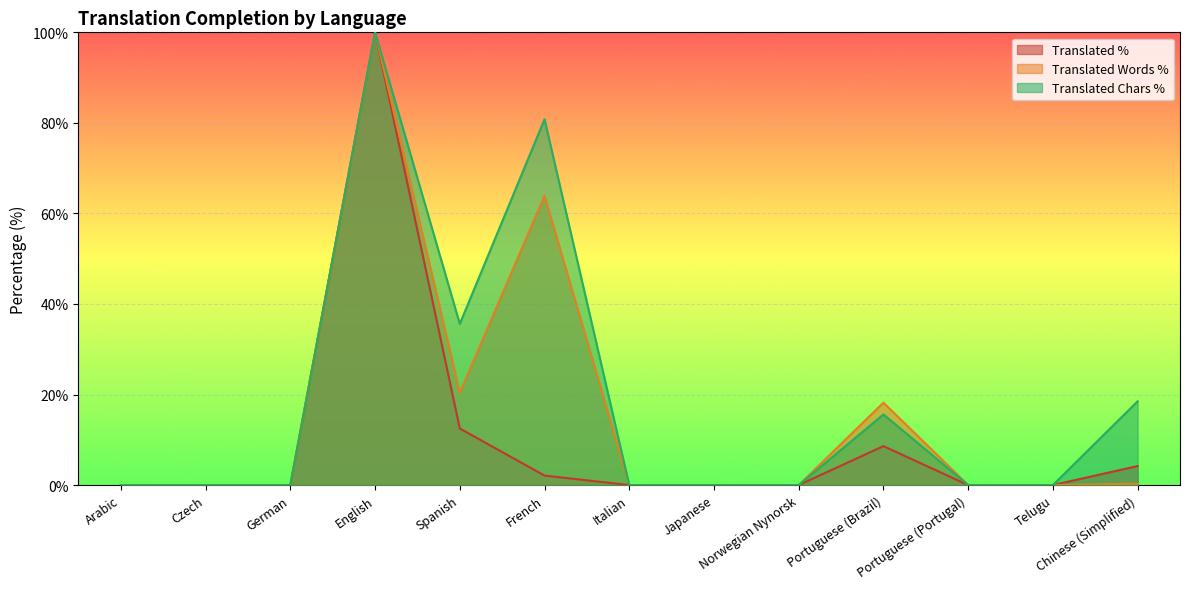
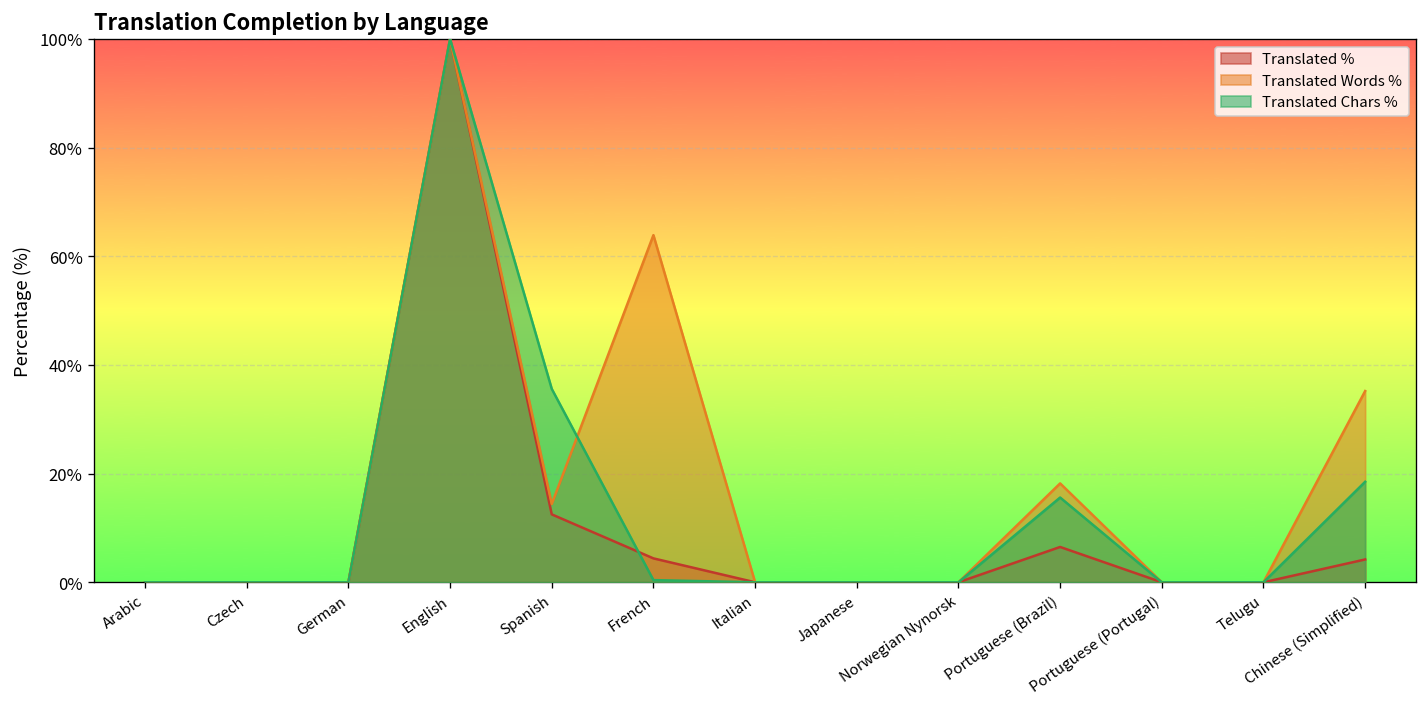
Translated Words %, Spanish: 20% -> 14%
Translated %, French: 2% -> 4%
Translated Chars %, French: 81% -> 0%
Translated %, Portuguese (Brazil): 9% -> 7%
Translated Words %, Chinese (Simplified): 0% -> 35%
